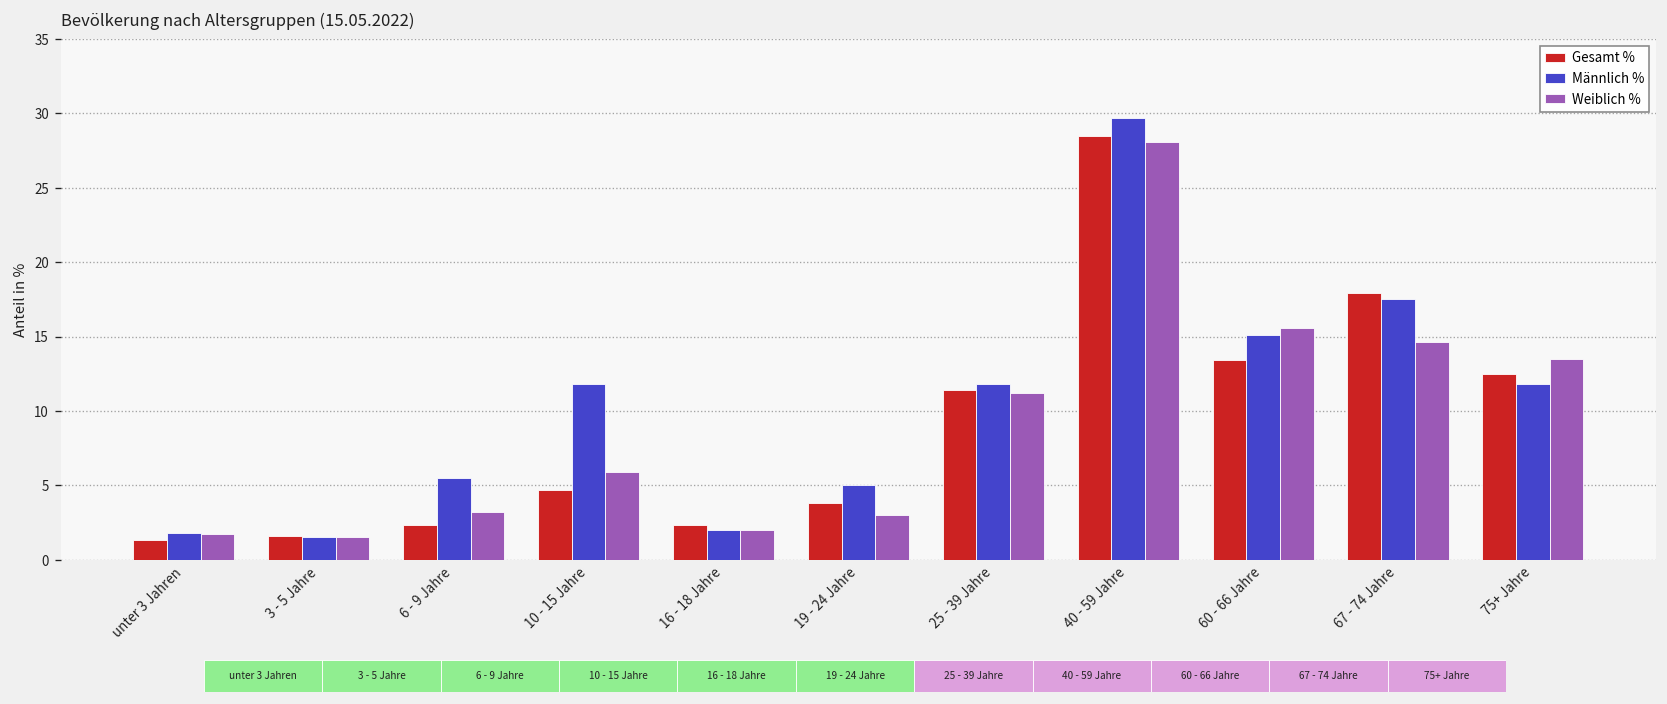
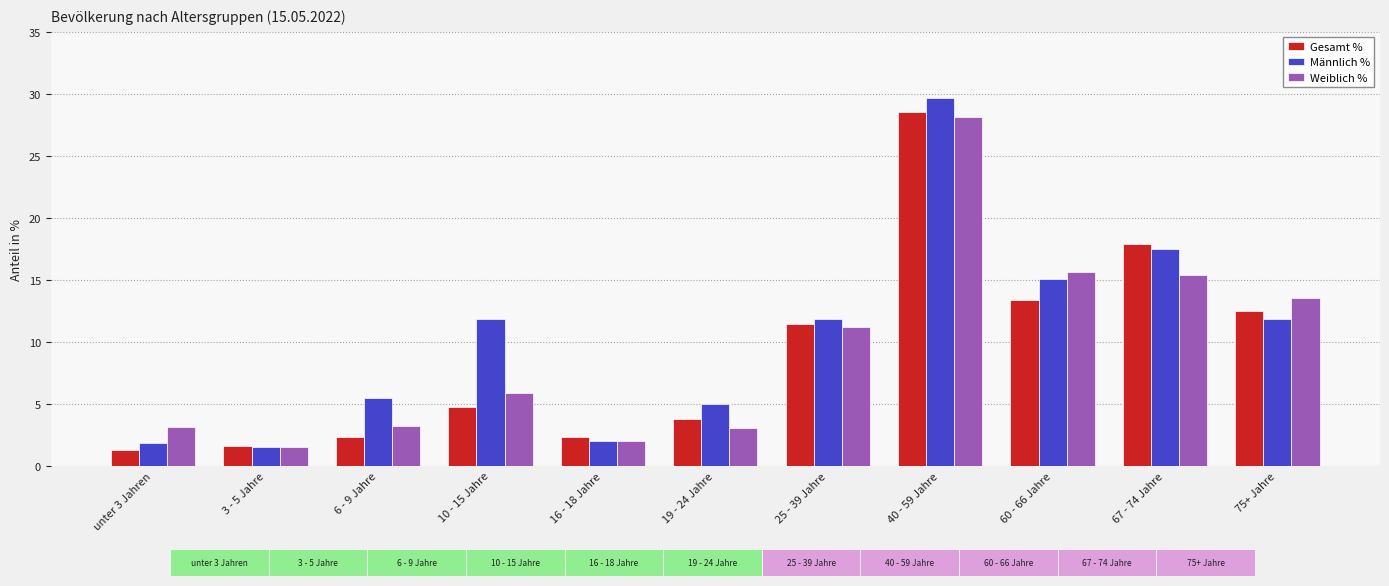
Bevölkerung nach Altersgruppen (15.05.2022), Weiblich %, unter 3 Jahren: 1.7 -> 3.1
Bevölkerung nach Altersgruppen (15.05.2022), Weiblich %, 67 - 74 Jahre: 14.6 -> 15.4
